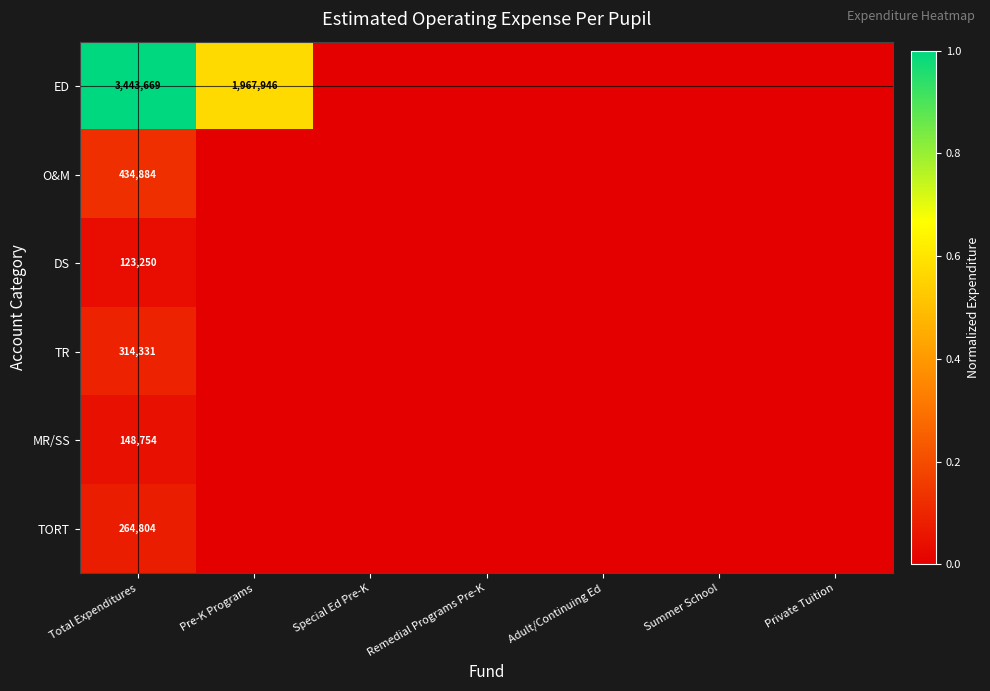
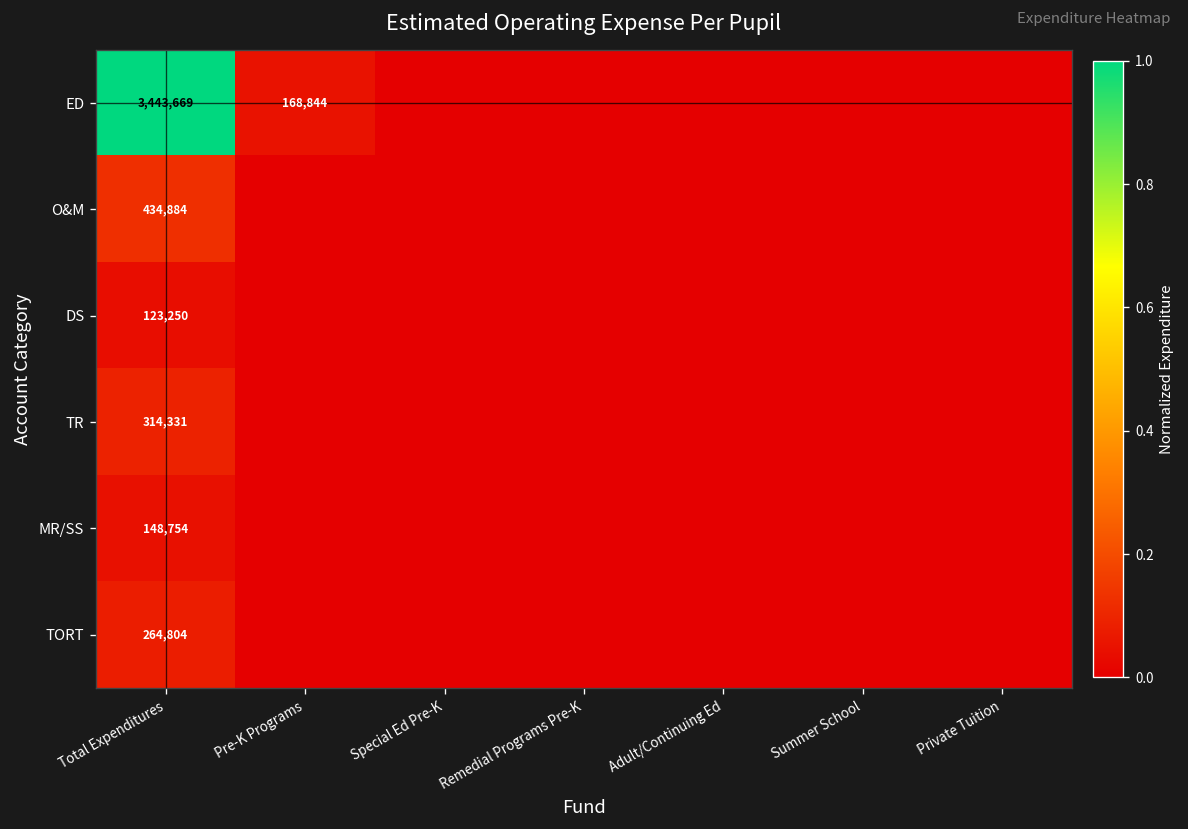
ED, Pre-K Programs: 1,967,946 -> 168,844
